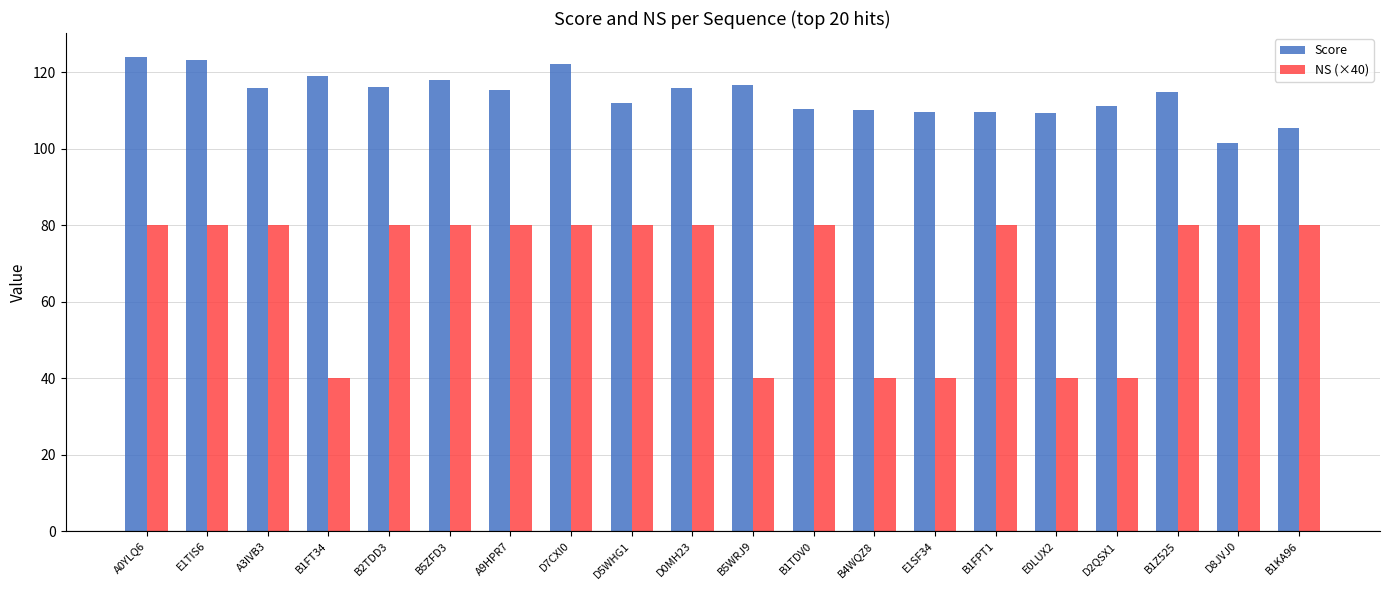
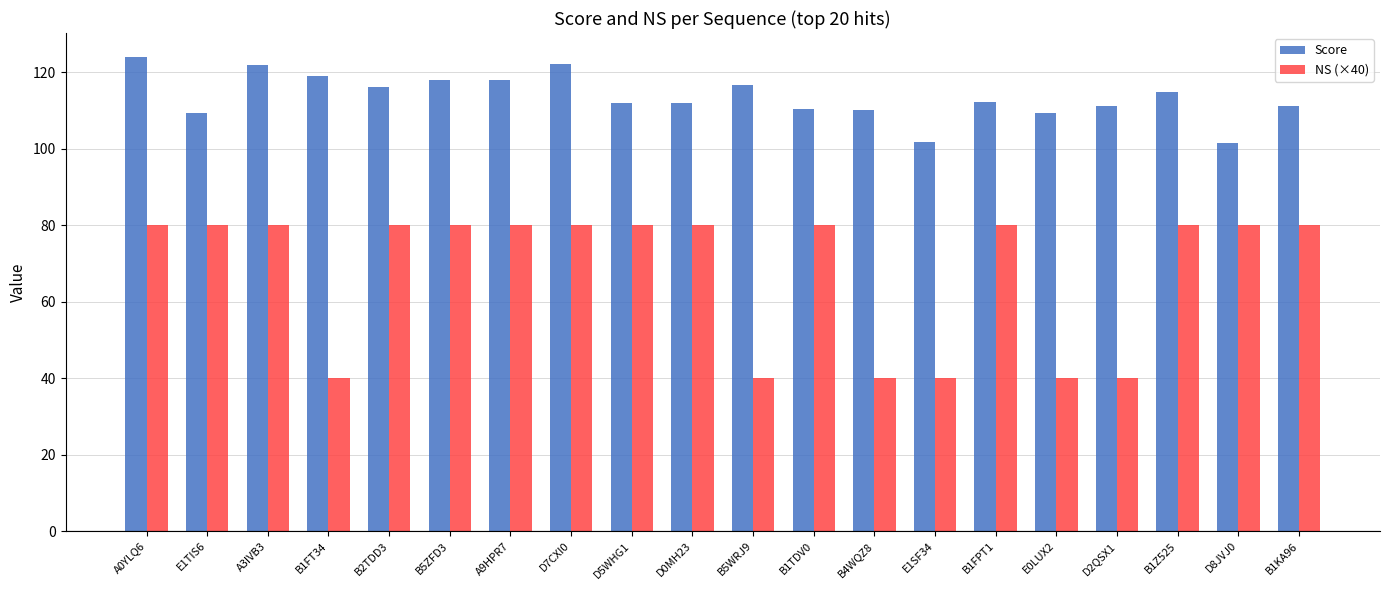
Score, E1TIS6: 123 -> 109
Score, A3IVB3: 116 -> 122
Score, A9HPR7: 115 -> 118
Score, D0MH23: 116 -> 112
Score, E1SF34: 110 -> 102
Score, B1FPT1: 110 -> 112
Score, B1KA96: 105 -> 111
